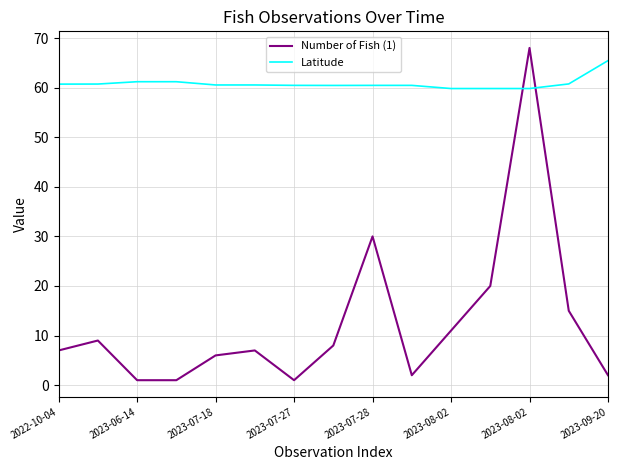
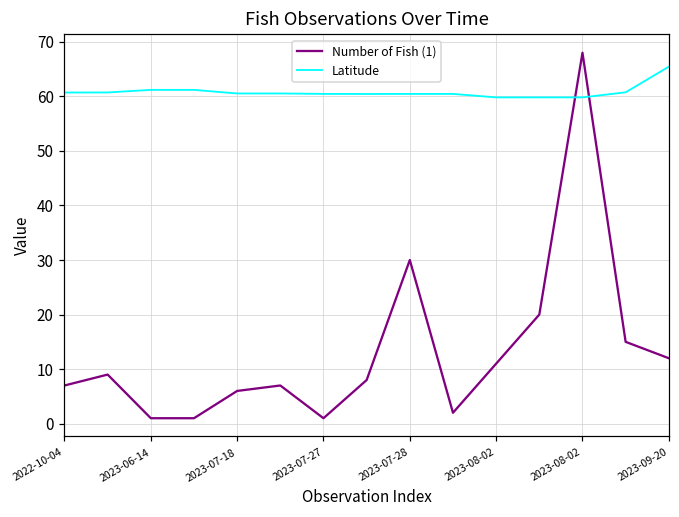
Number of Fish (1), 2023-09-20: 2 -> 12
